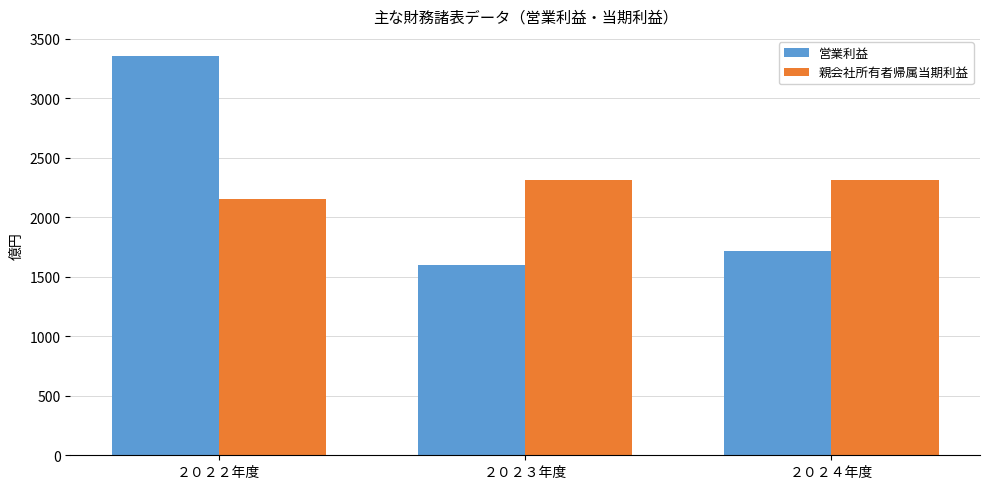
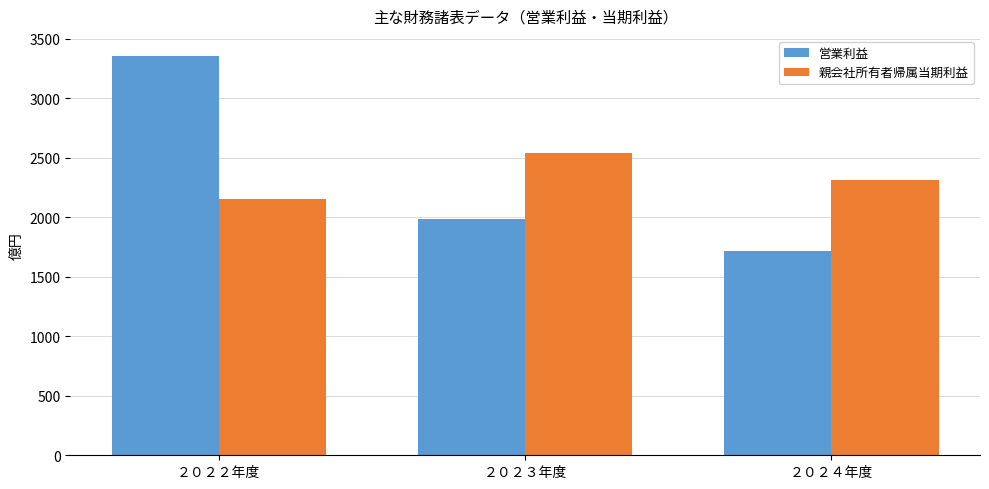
営業利益, ２０２３年度: 1600 -> 1990
親会社所有者帰属当期利益, ２０２３年度: 2320 -> 2540
